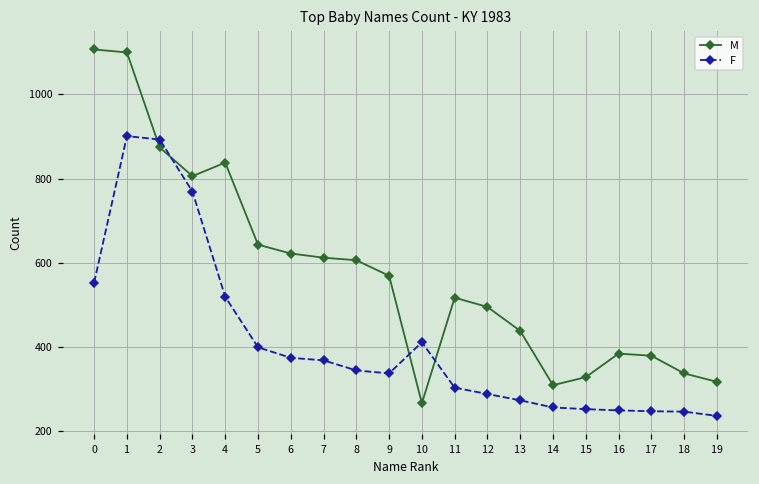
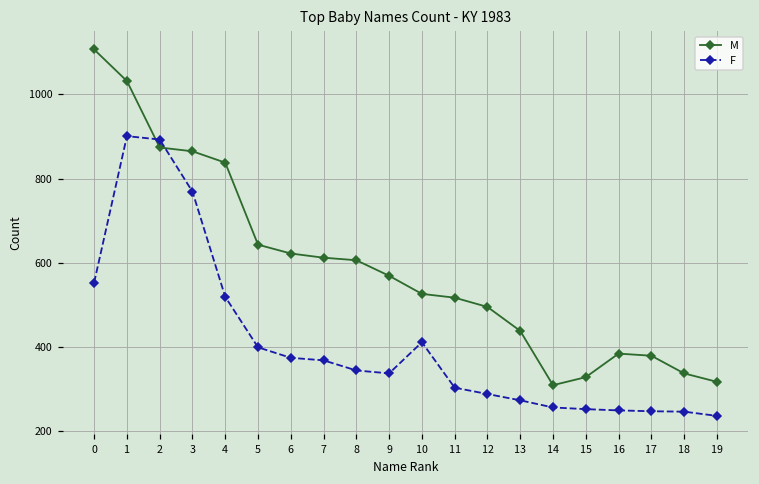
M, 1: 1100 -> 1030
M, 3: 810 -> 870
M, 10: 270 -> 530
